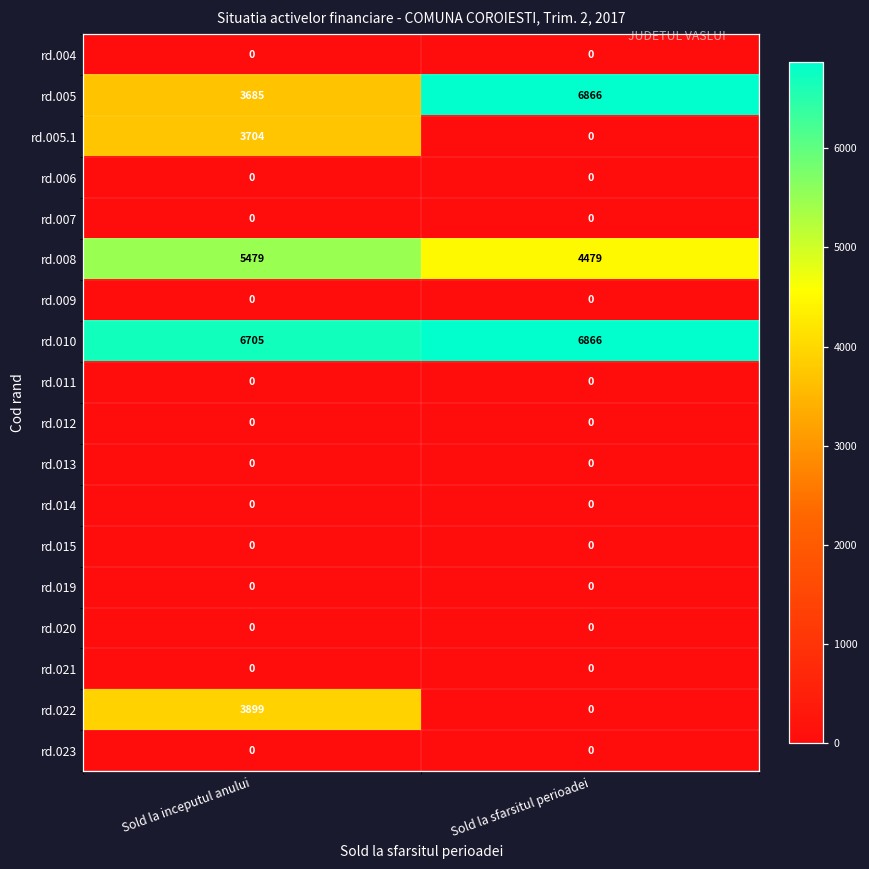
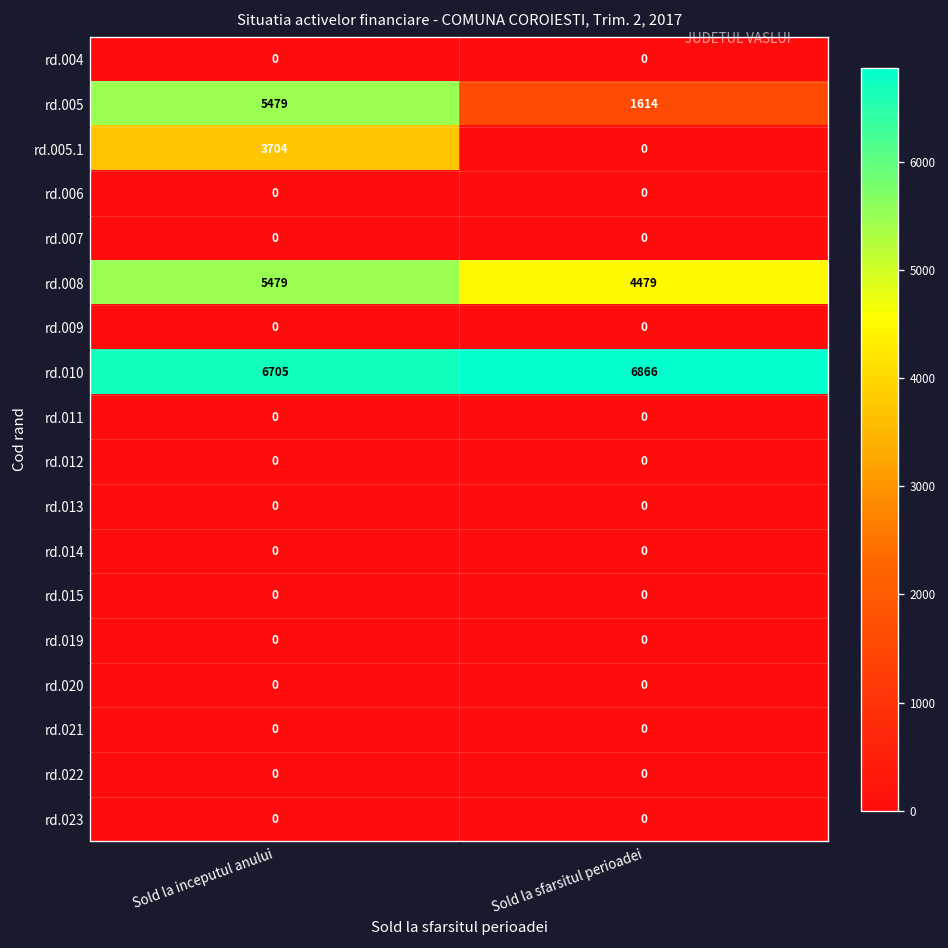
rd.005, Sold la inceputul anului: 3685 -> 5479
rd.005, Sold la sfarsitul perioadei: 6866 -> 1614
rd.022, Sold la inceputul anului: 3899 -> 0
